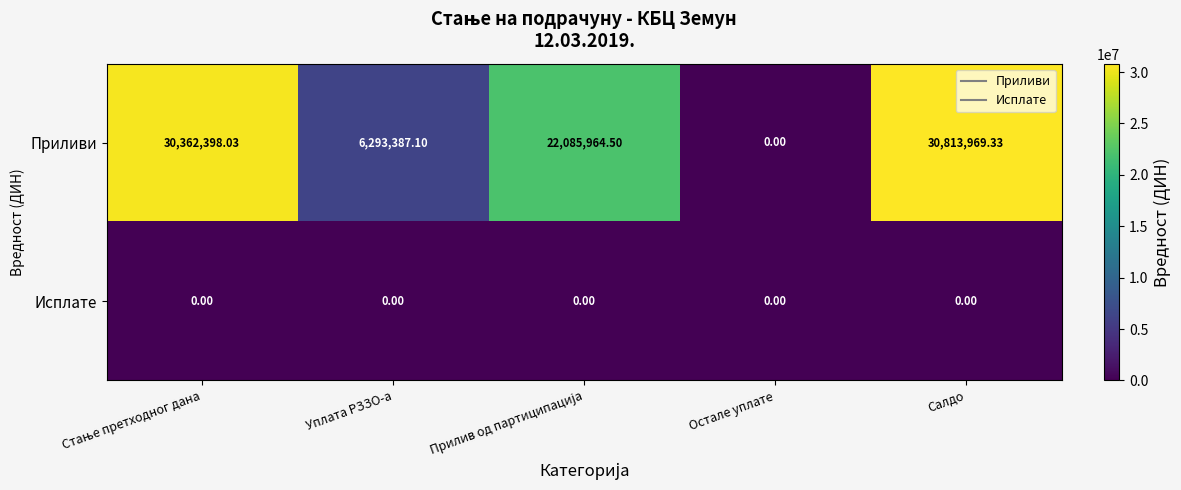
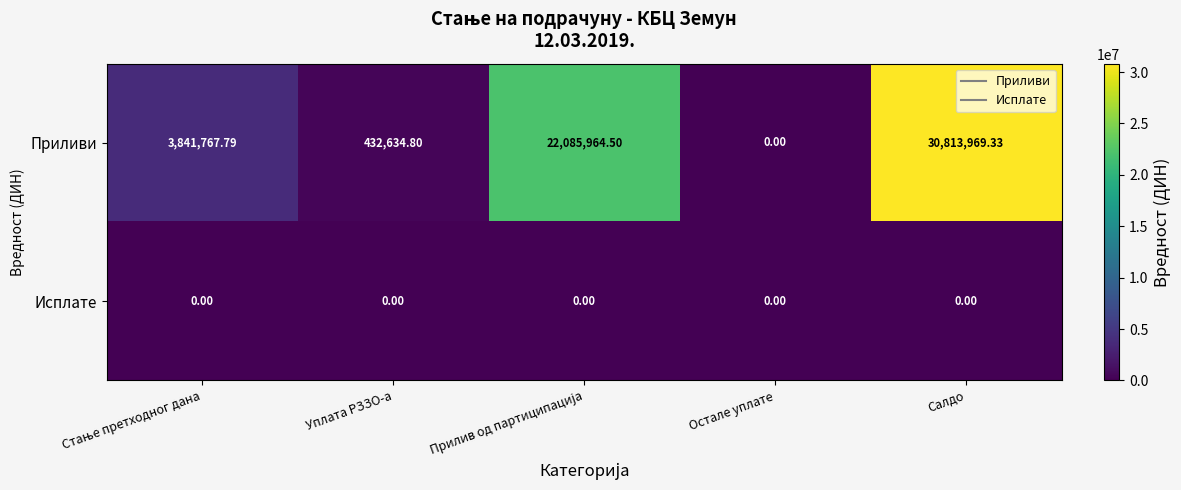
Приливи, Стање претходног дана: 30,362,398.03 -> 3,841,767.79
Приливи, Уплата РЗЗО-а: 6,293,387.10 -> 432,634.80
